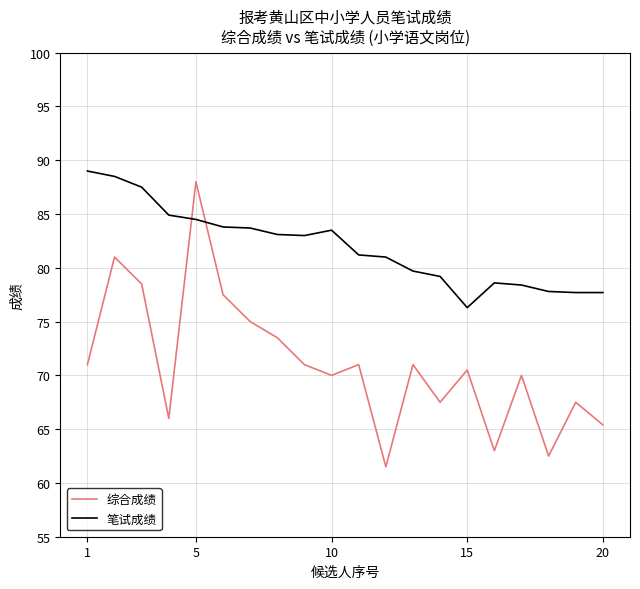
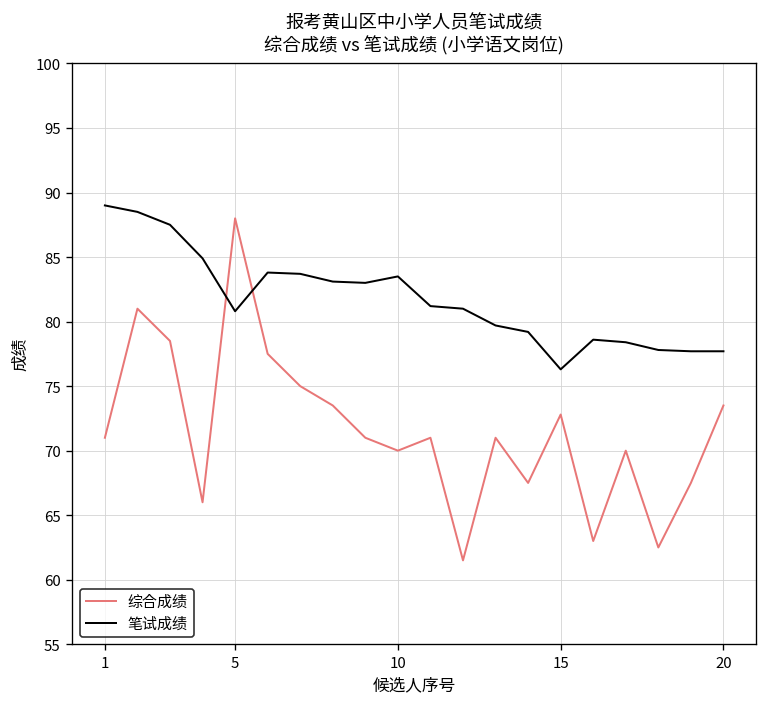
笔试成绩, 5: 84.5 -> 80.8
综合成绩, 15: 70.5 -> 72.8
综合成绩, 20: 65.4 -> 73.5
